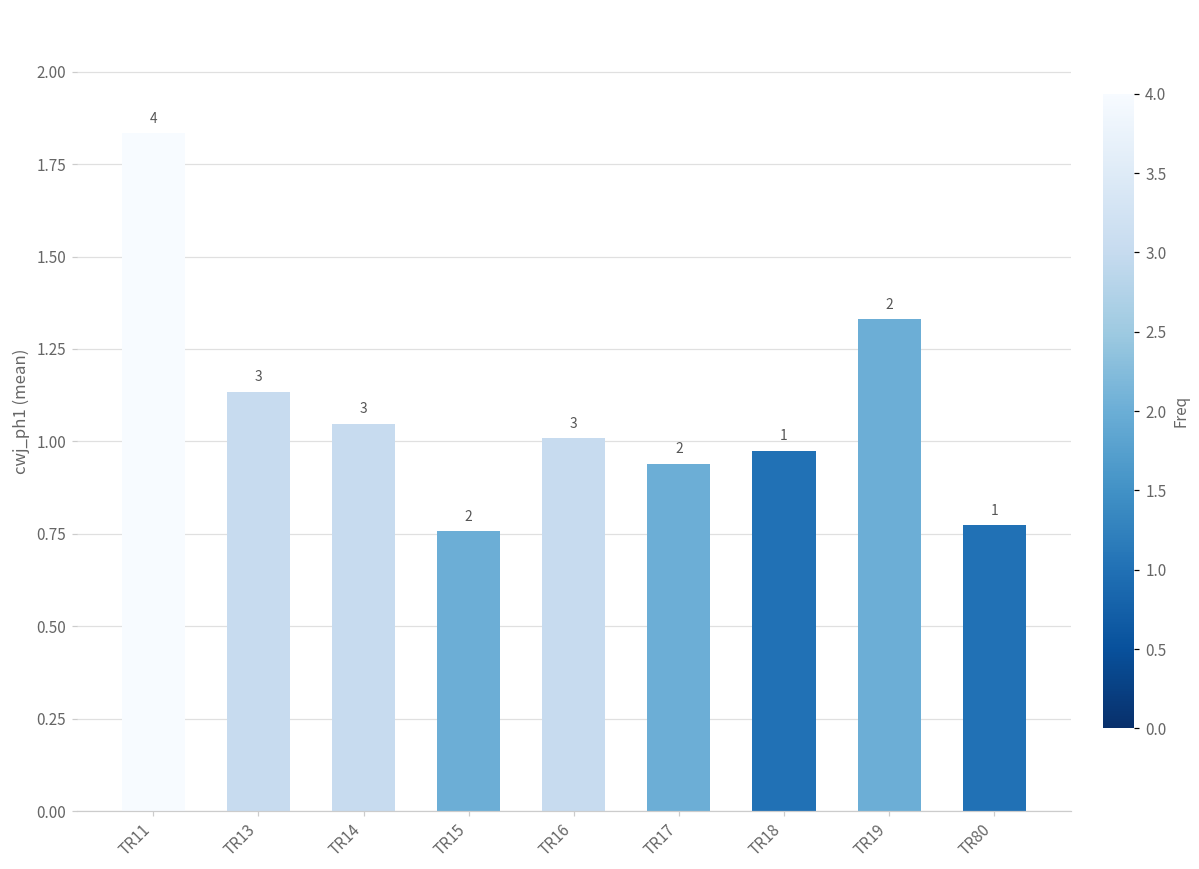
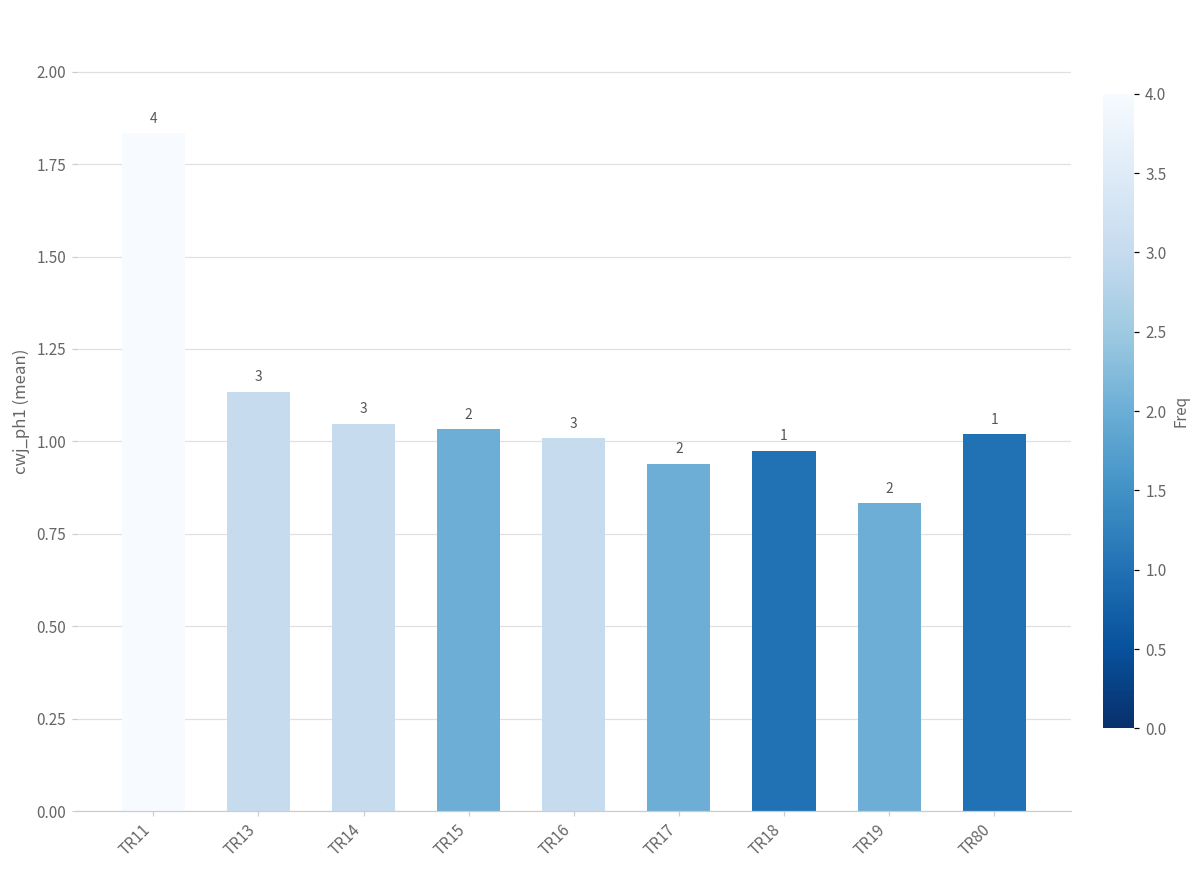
TR15: 0.76 -> 1.03
TR19: 1.33 -> 0.83
TR80: 0.77 -> 1.02
